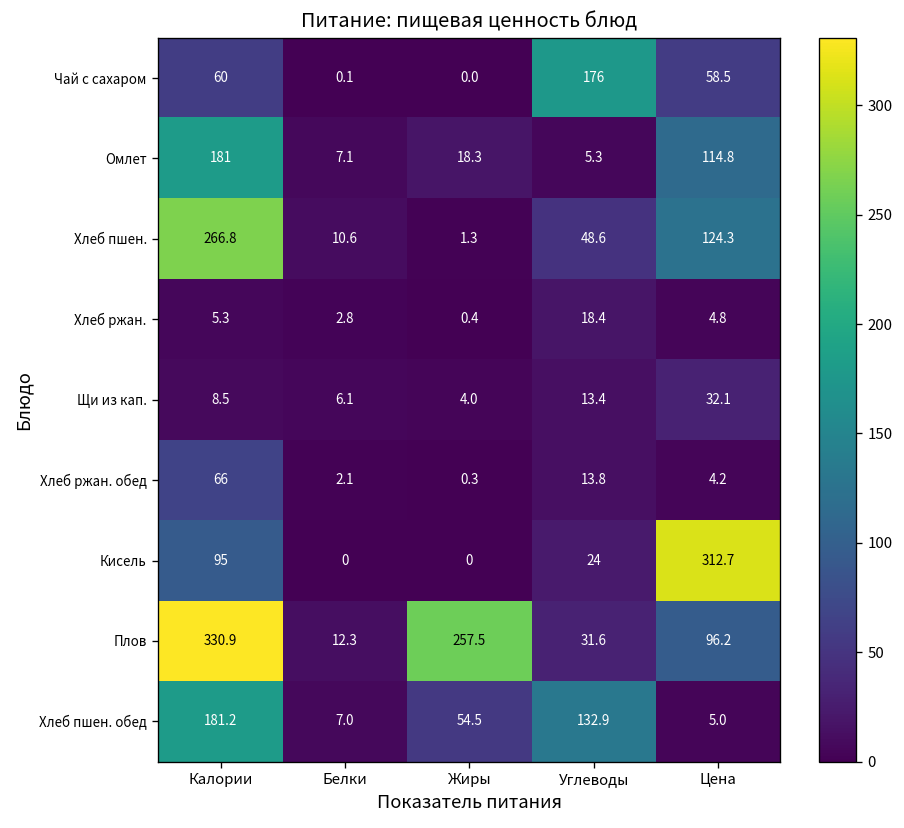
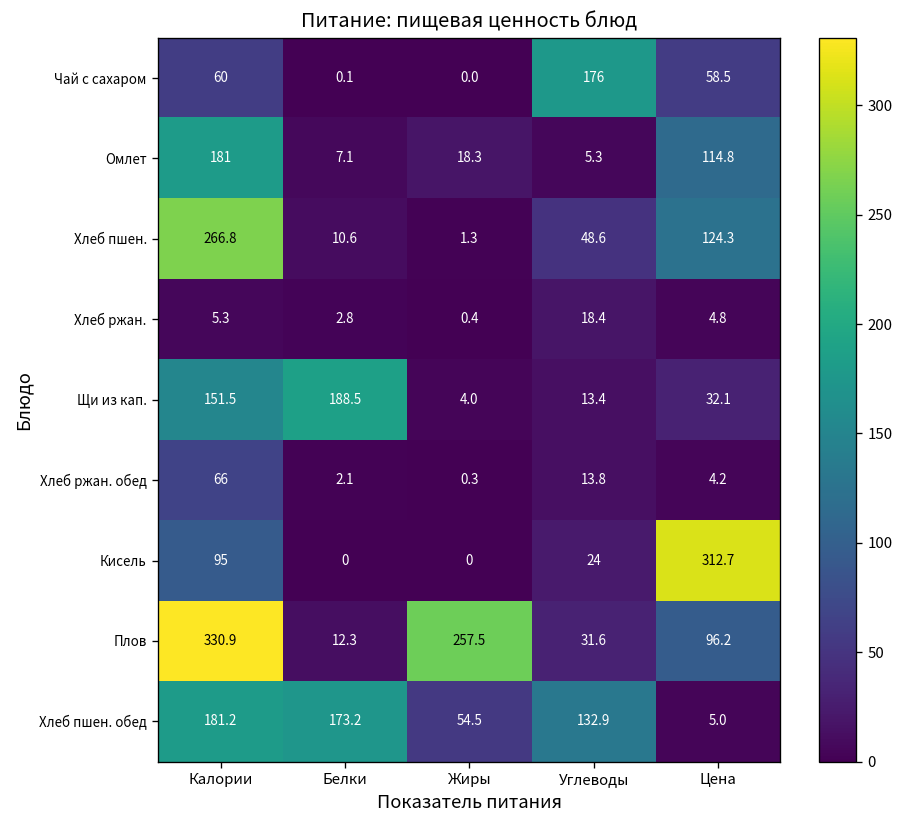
Щи из кап., Калории: 8.5 -> 151.5
Щи из кап., Белки: 6.1 -> 188.5
Хлеб пшен. обед, Белки: 7.0 -> 173.2
